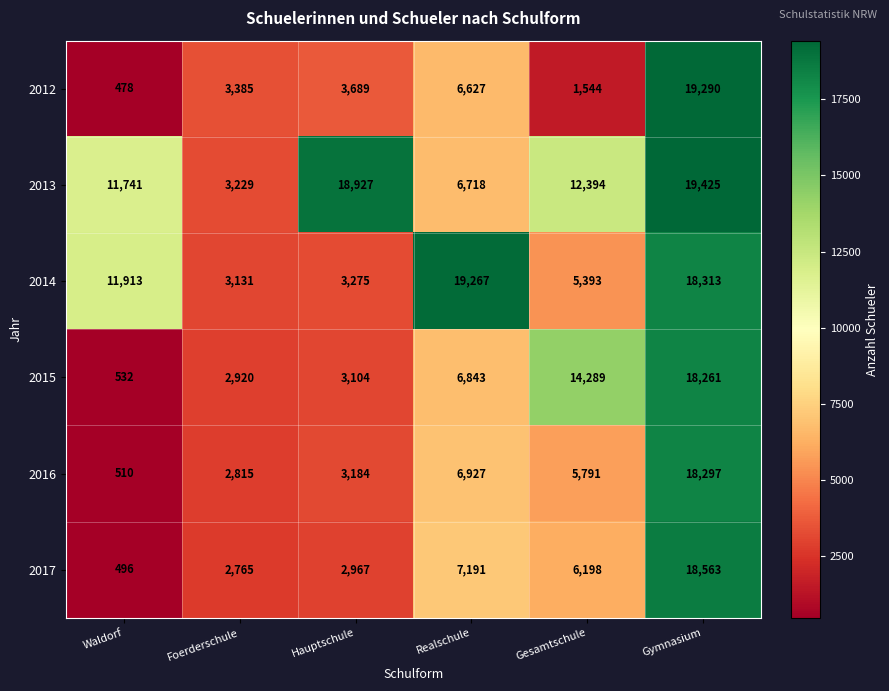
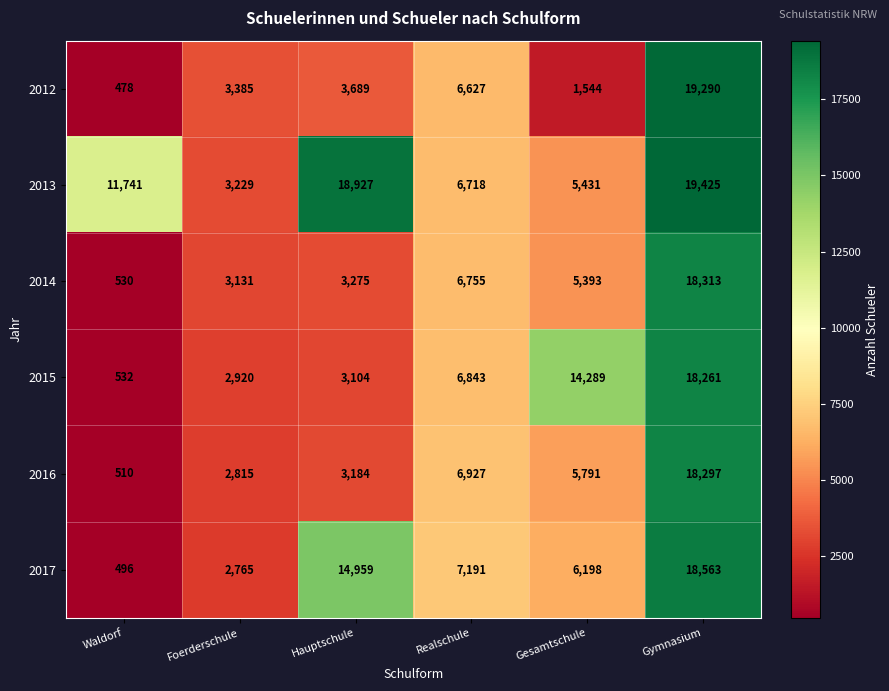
2013, Gesamtschule: 12,394 -> 5,431
2014, Waldorf: 11,913 -> 530
2014, Realschule: 19,267 -> 6,755
2017, Hauptschule: 2,967 -> 14,959
